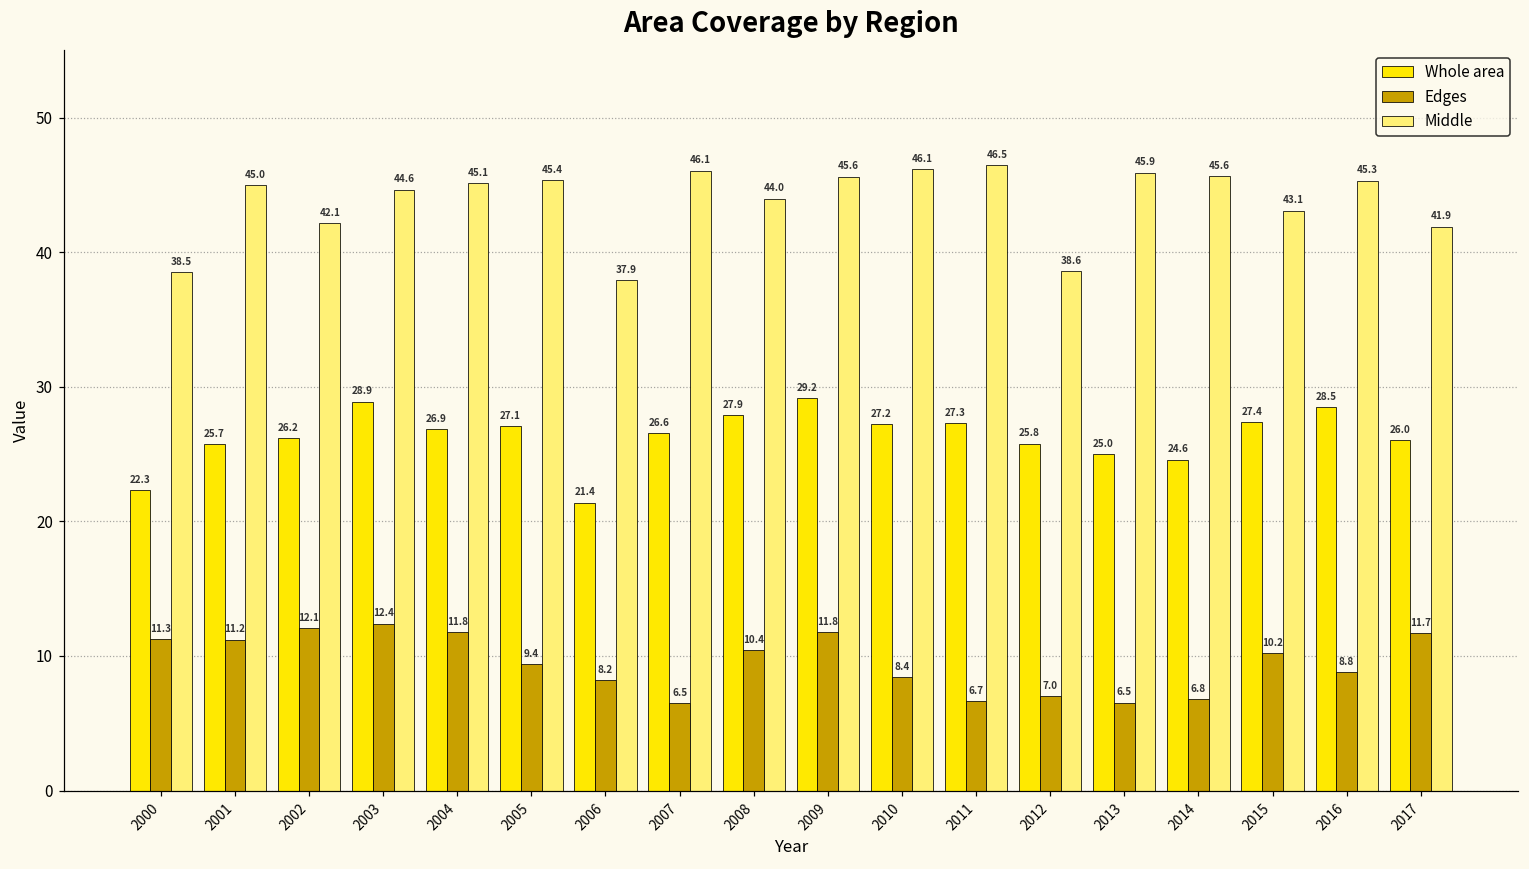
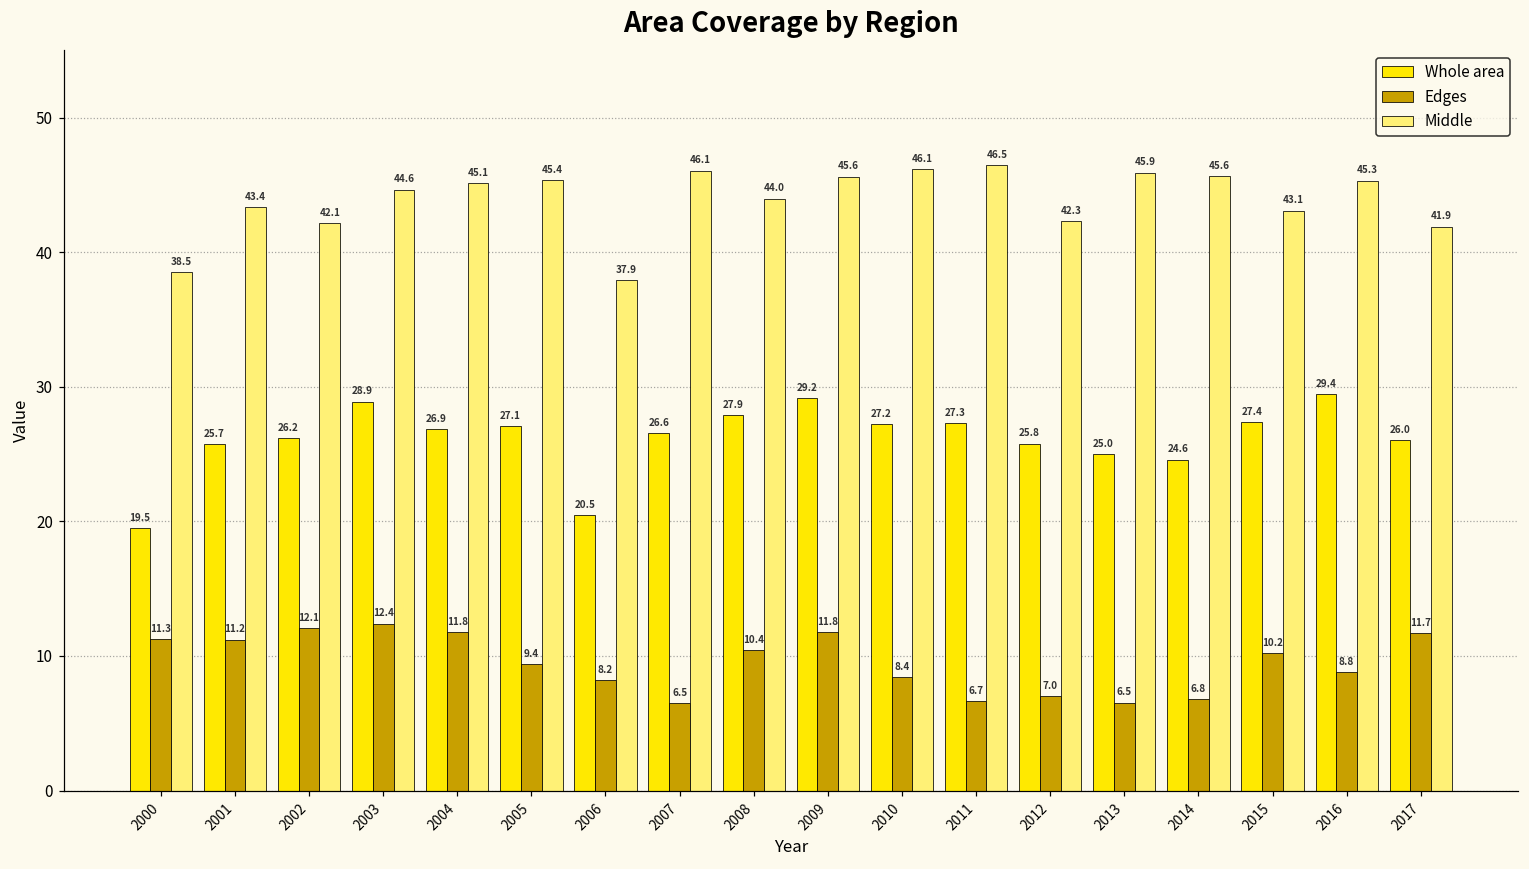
Whole area, 2000: 22.3 -> 19.5
Middle, 2001: 45.0 -> 43.4
Whole area, 2006: 21.4 -> 20.5
Middle, 2012: 38.6 -> 42.3
Whole area, 2016: 28.5 -> 29.4
